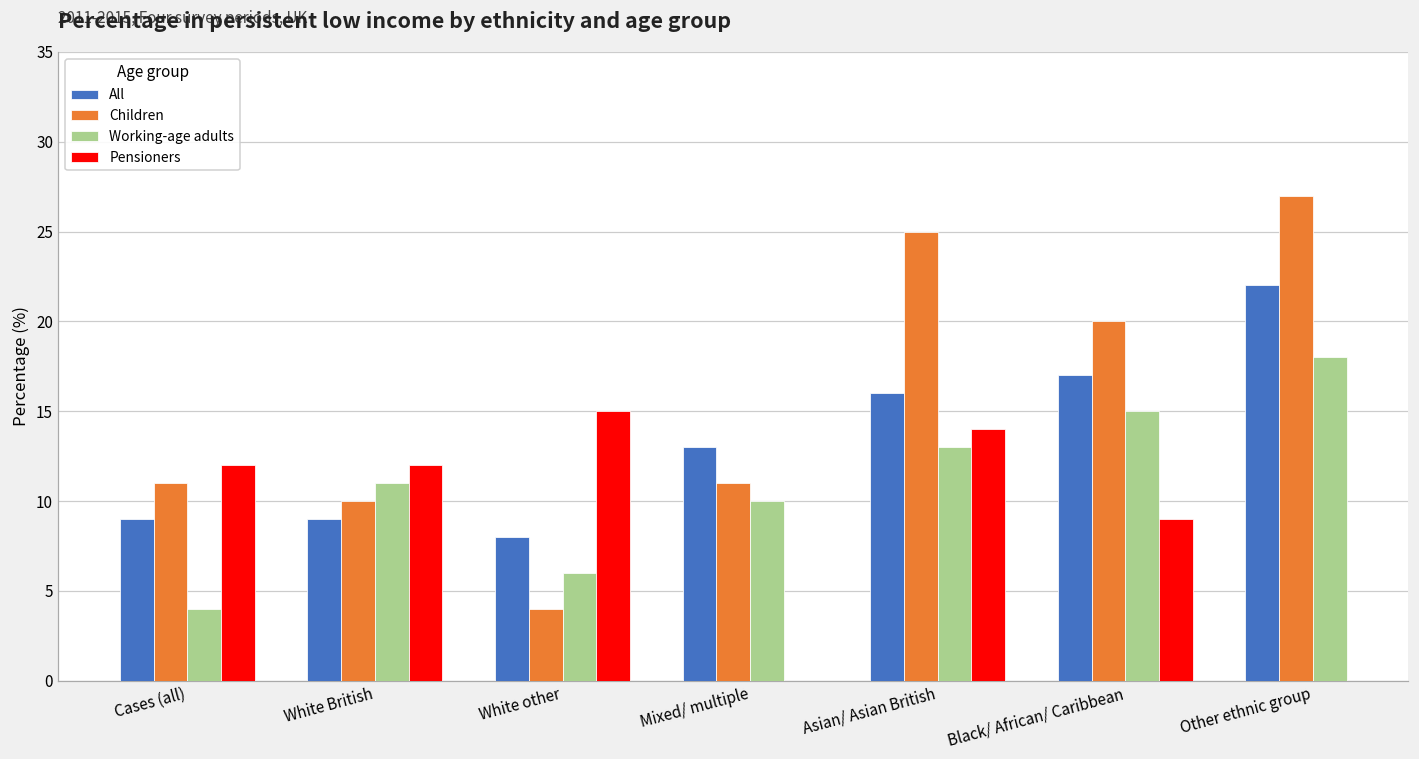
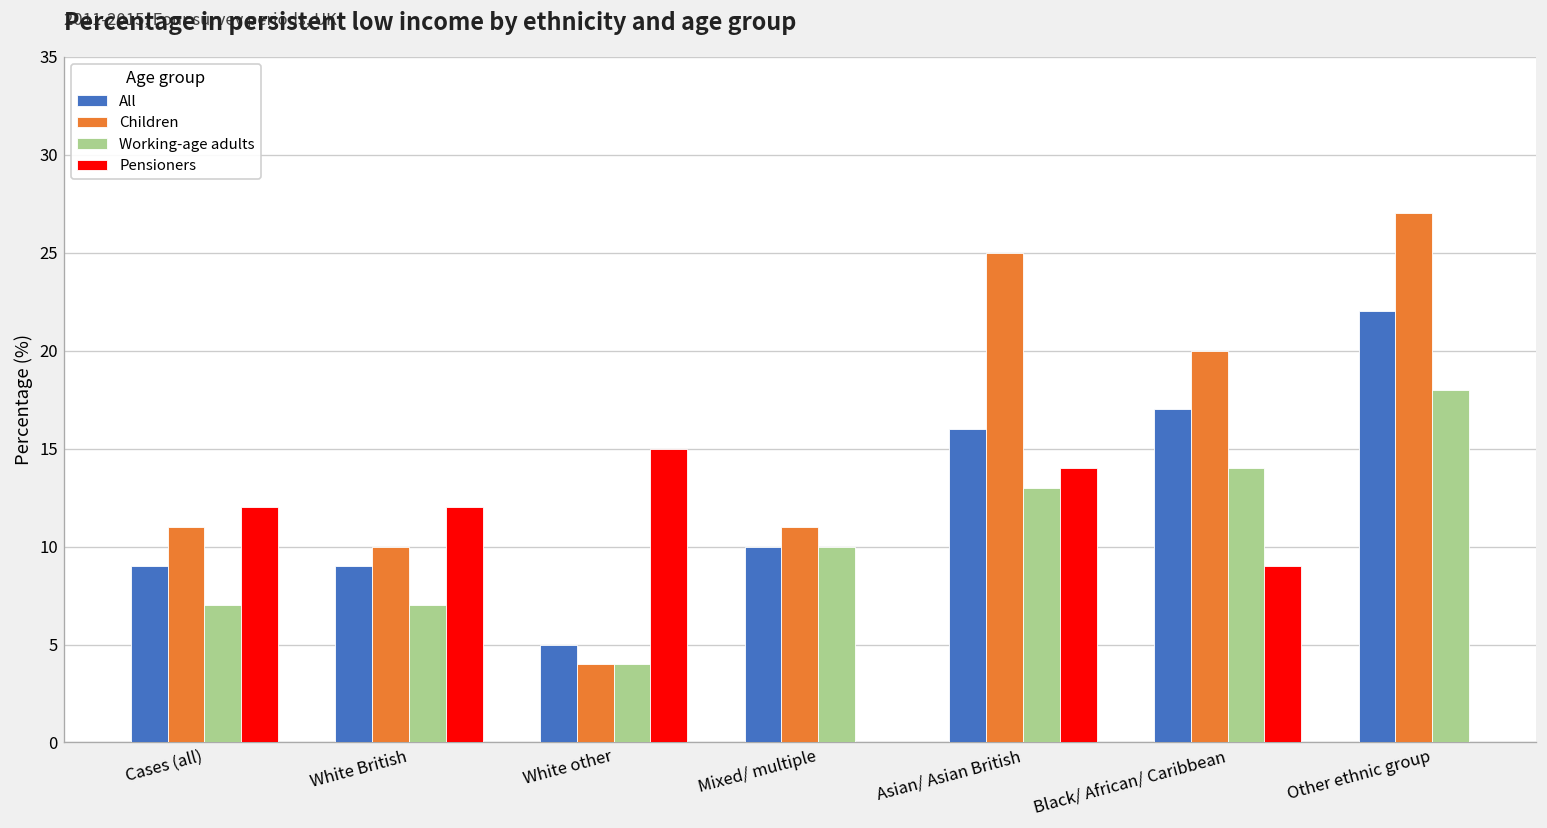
Working-age adults, Cases (all): 4 -> 7
Working-age adults, White British: 11 -> 7
All, White other: 8 -> 5
Working-age adults, White other: 6 -> 4
All, Mixed/ multiple: 13 -> 10
Working-age adults, Black/ African/ Caribbean: 15 -> 14
